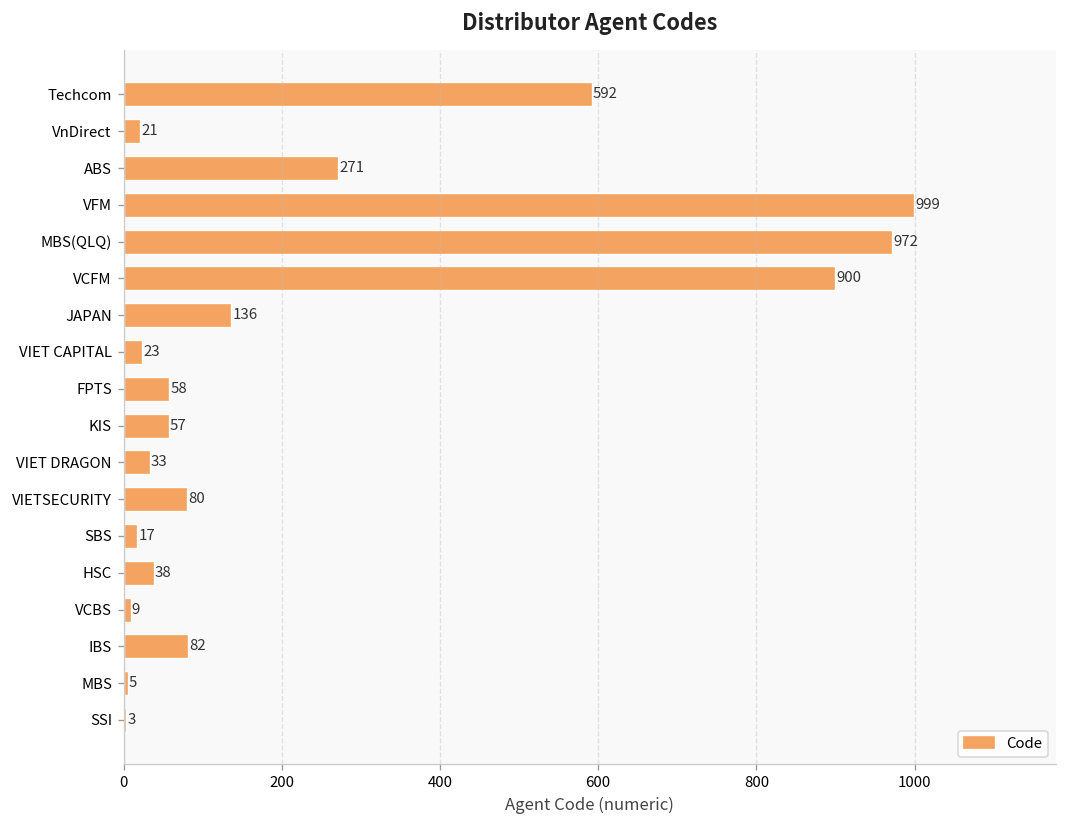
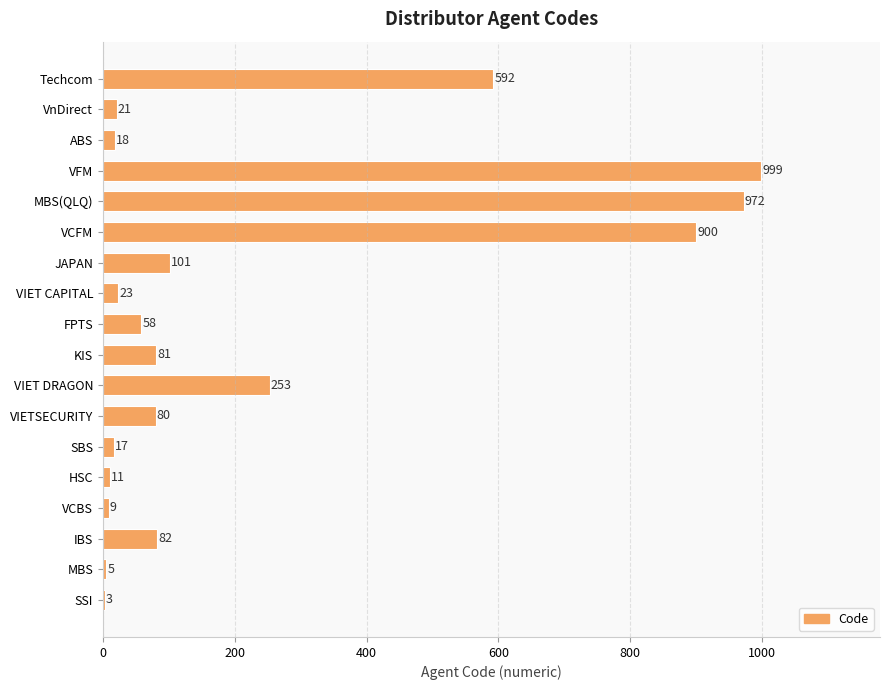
ABS: 271 -> 18
JAPAN: 136 -> 101
KIS: 57 -> 81
VIET DRAGON: 33 -> 253
HSC: 38 -> 11
